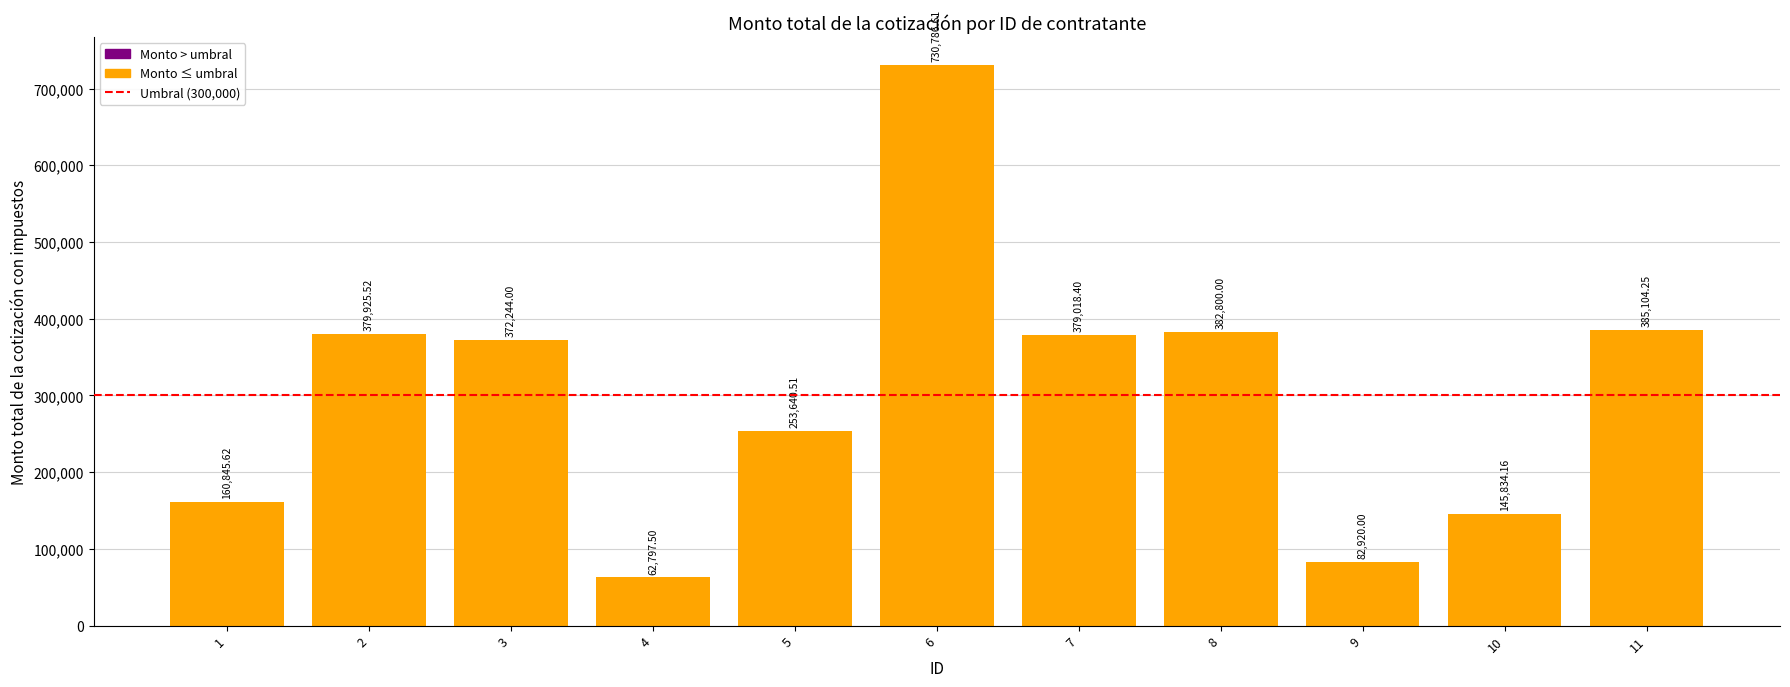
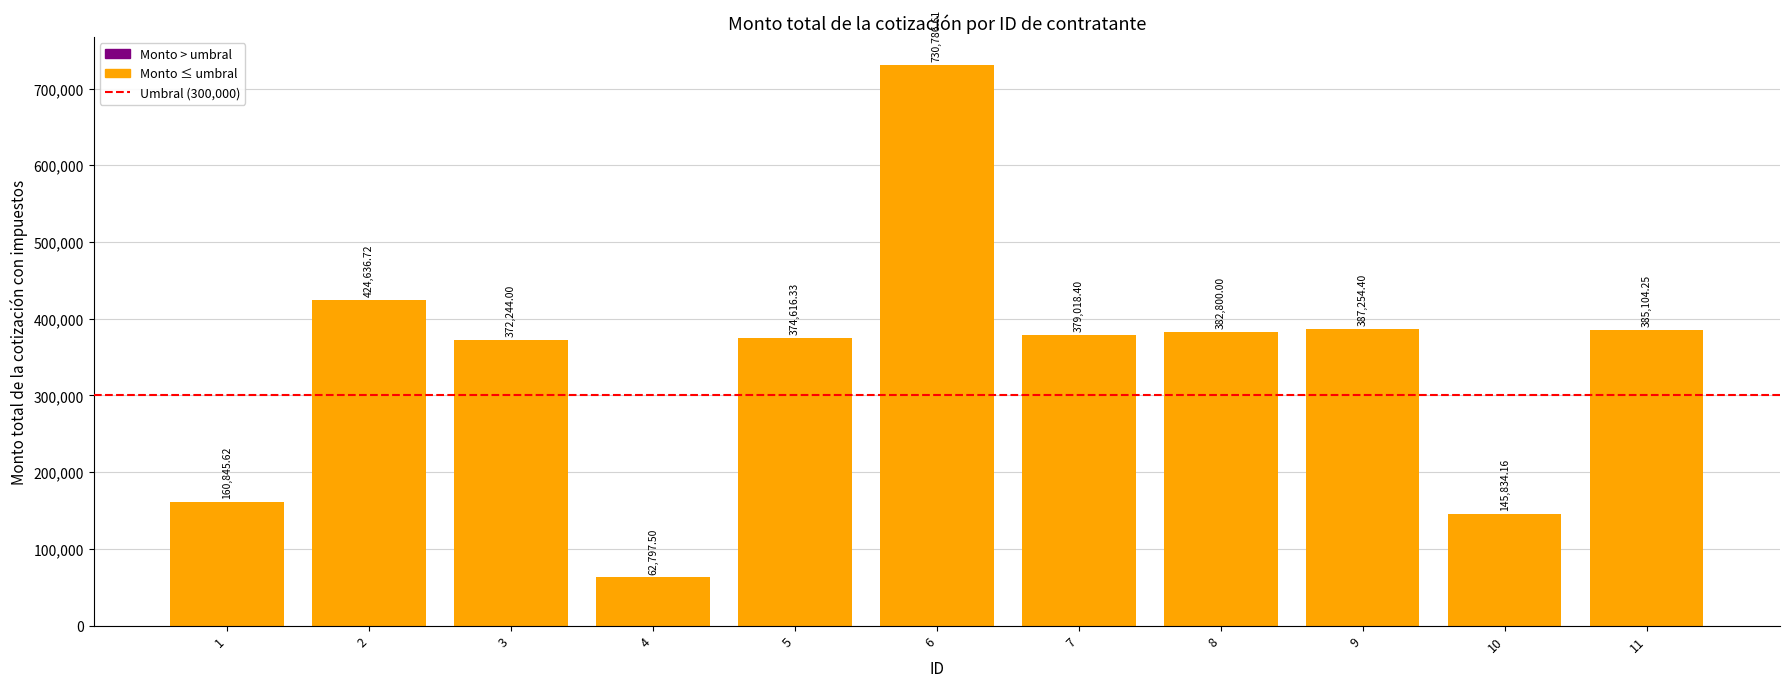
2: 379,925.52 -> 424,636.72
5: 253,640.51 -> 374,616.33
9: 82,920.00 -> 387,254.40
